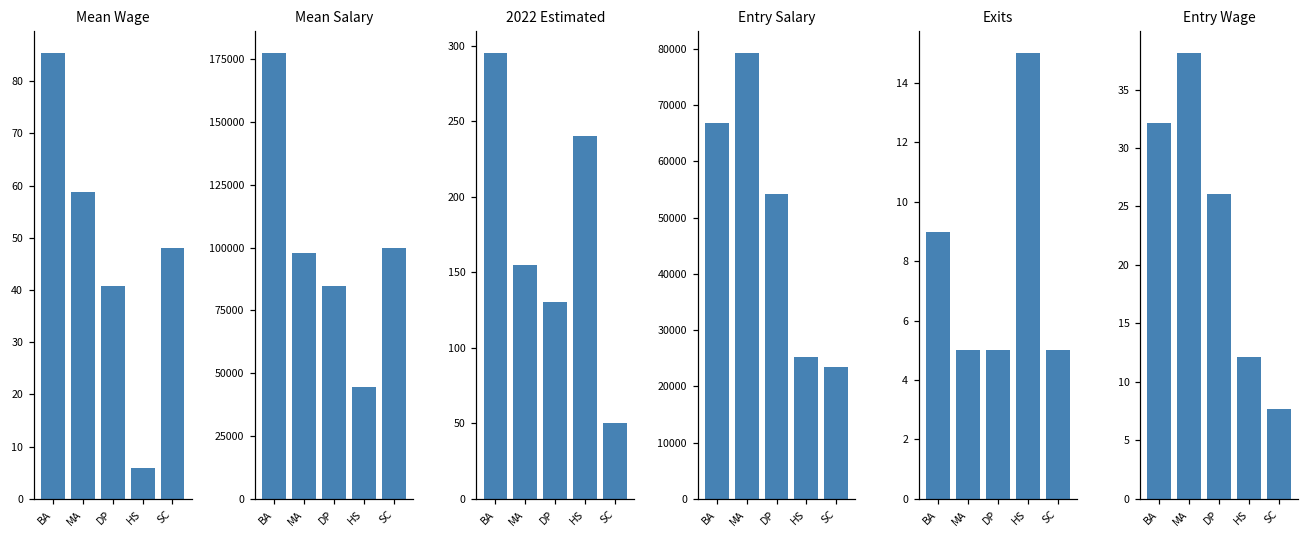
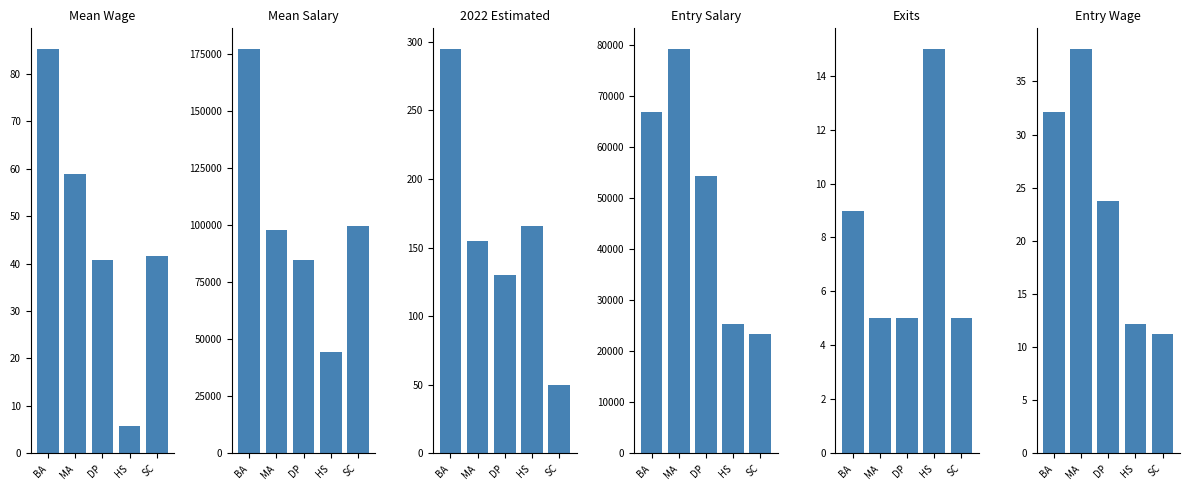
Mean Wage, SC: 48 -> 42
2022 Estimated, HS: 240 -> 166
Entry Wage, DP: 26.1 -> 23.7
Entry Wage, SC: 7.7 -> 11.2
